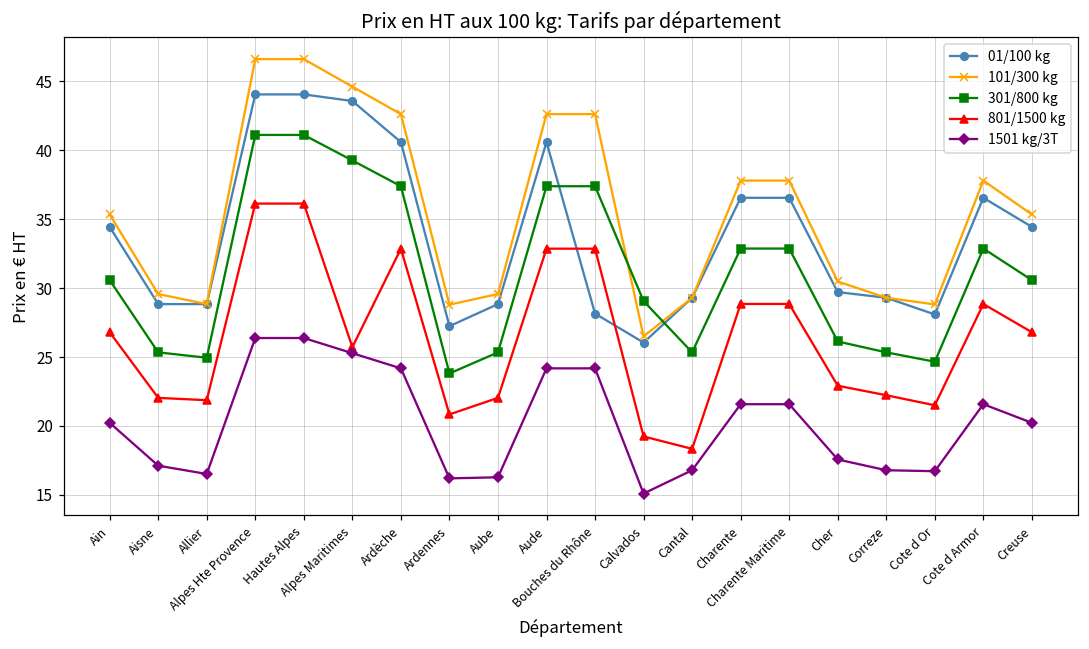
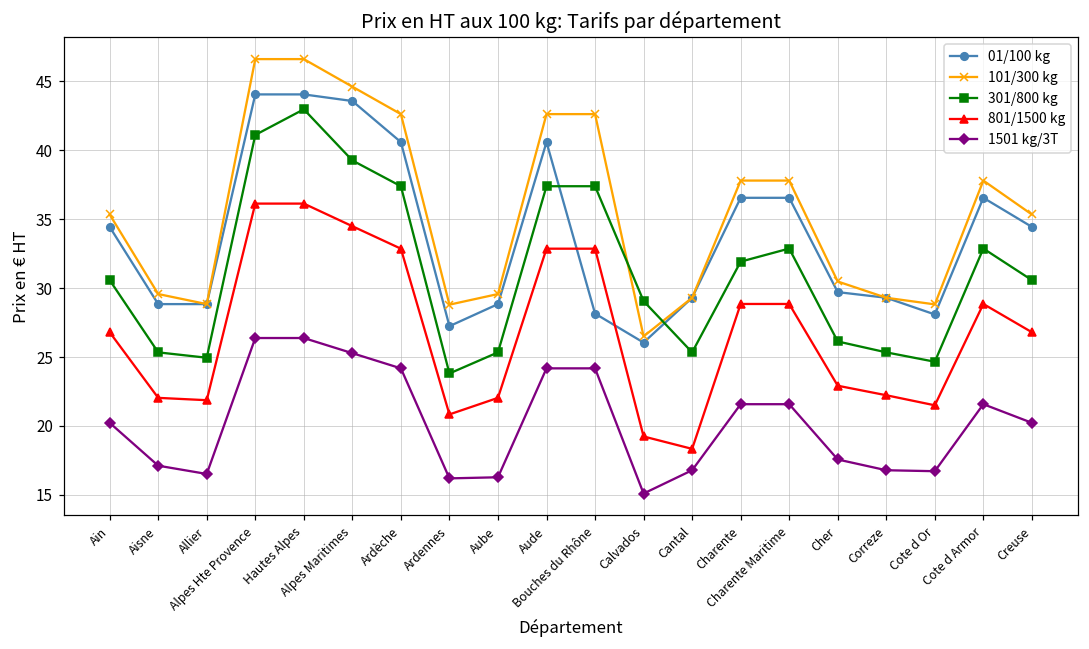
301/800 kg, Hautes Alpes: 41.1 -> 43.0
801/1500 kg, Alpes Maritimes: 25.7 -> 34.5
301/800 kg, Charente: 32.9 -> 31.9
